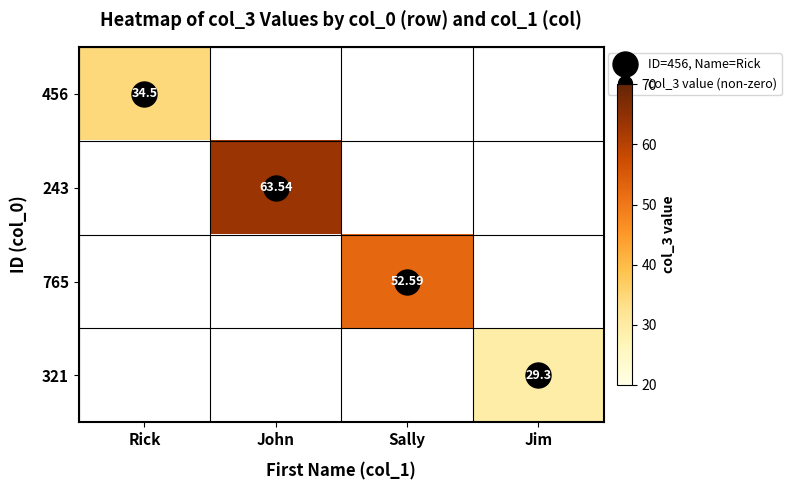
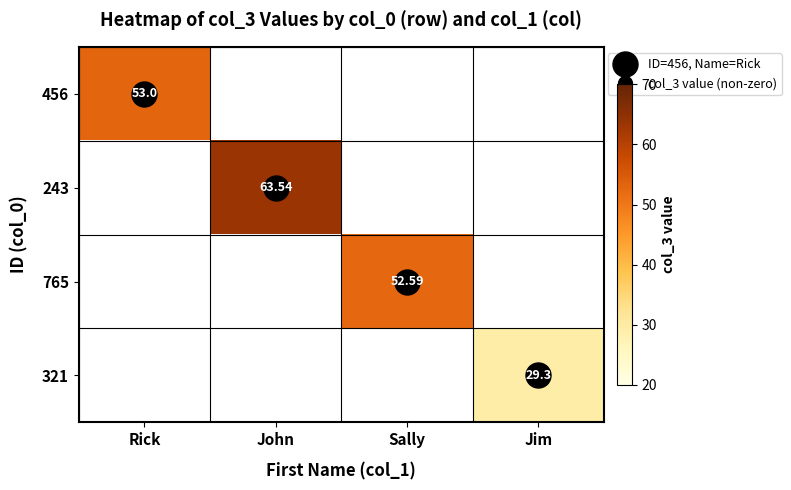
456, Rick: 34.5 -> 53.0
